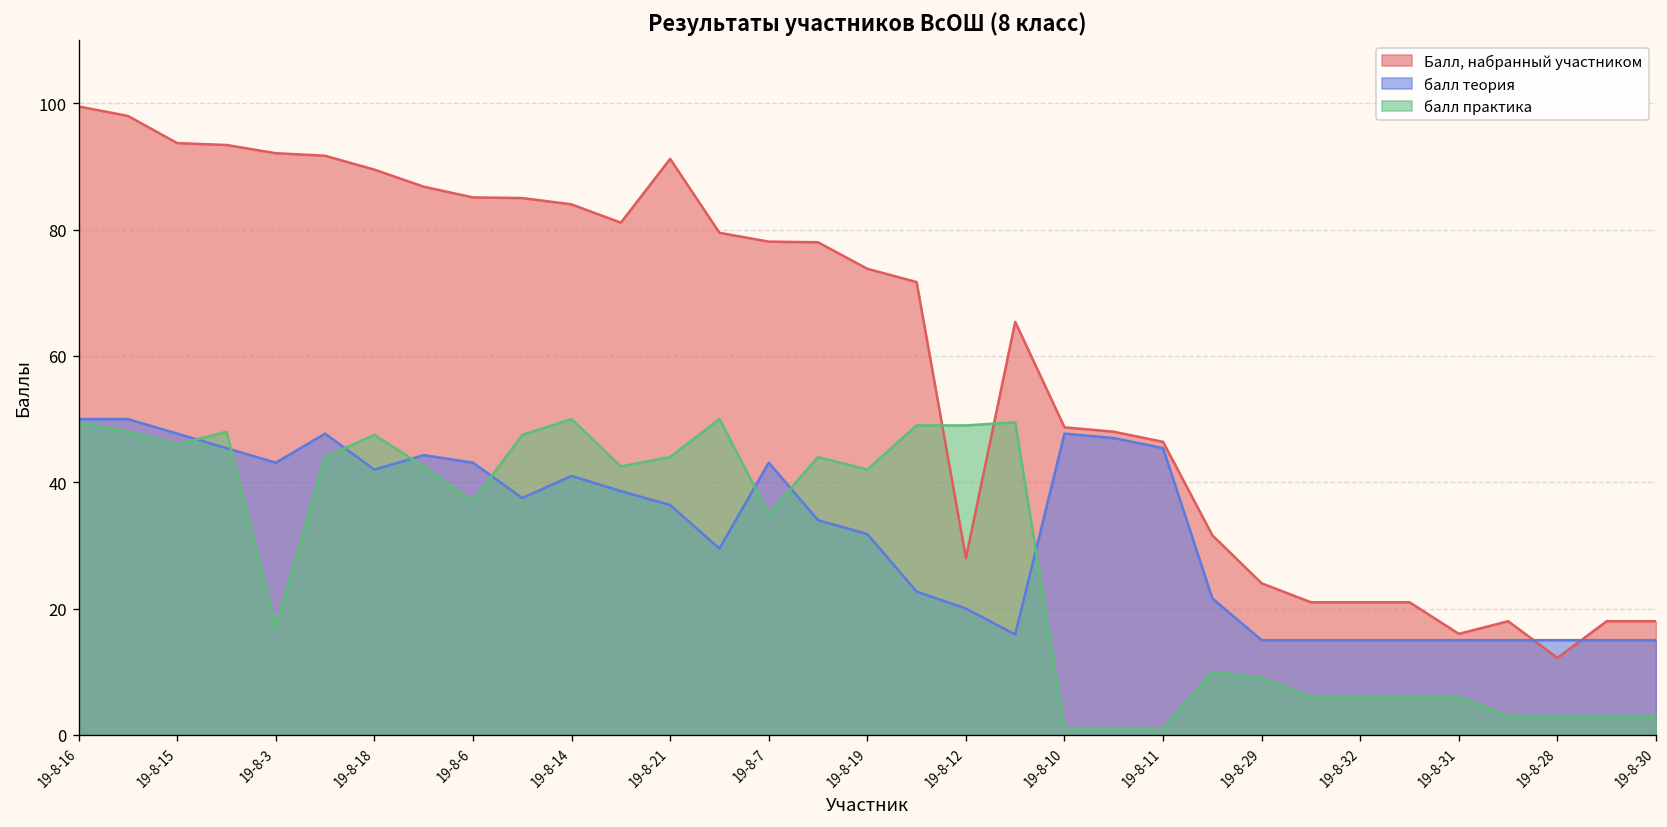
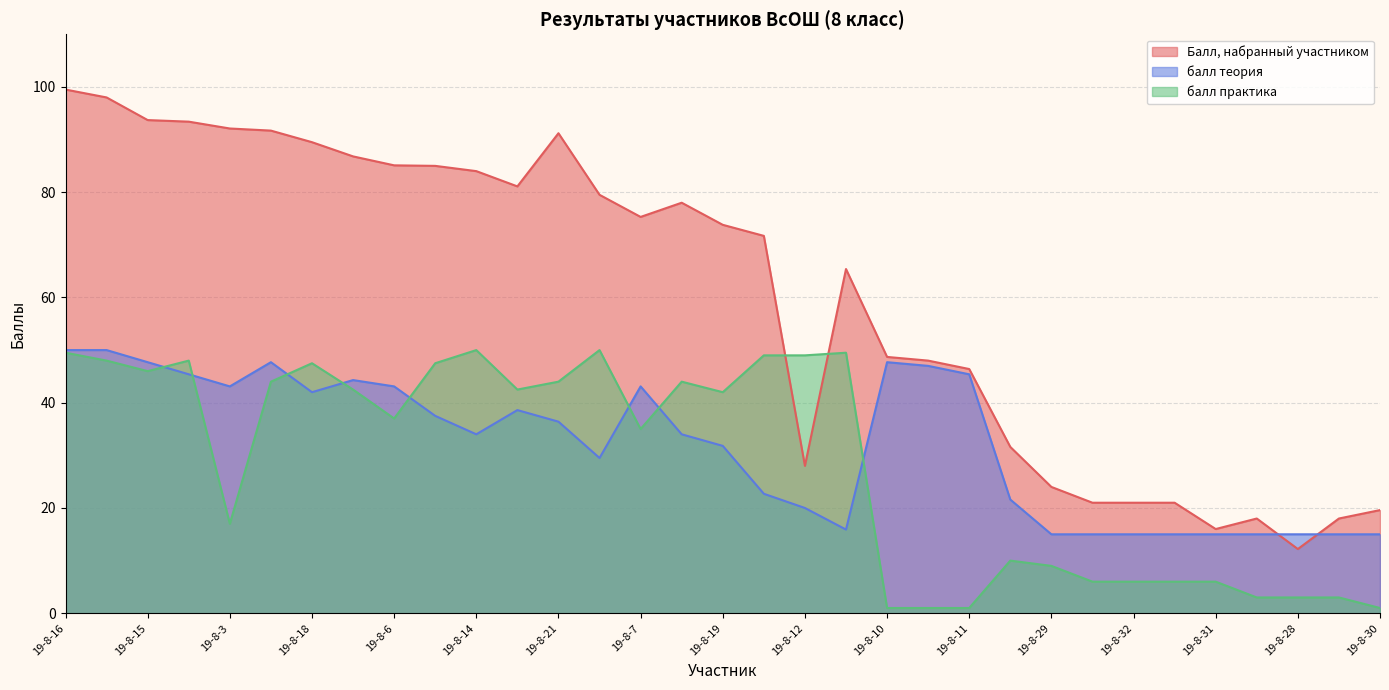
балл теория, 19-8-14: 41 -> 34
Балл, набранный участником, 19-8-7: 78 -> 75
Балл, набранный участником, 19-8-30: 18 -> 20
балл практика, 19-8-30: 3 -> 1
